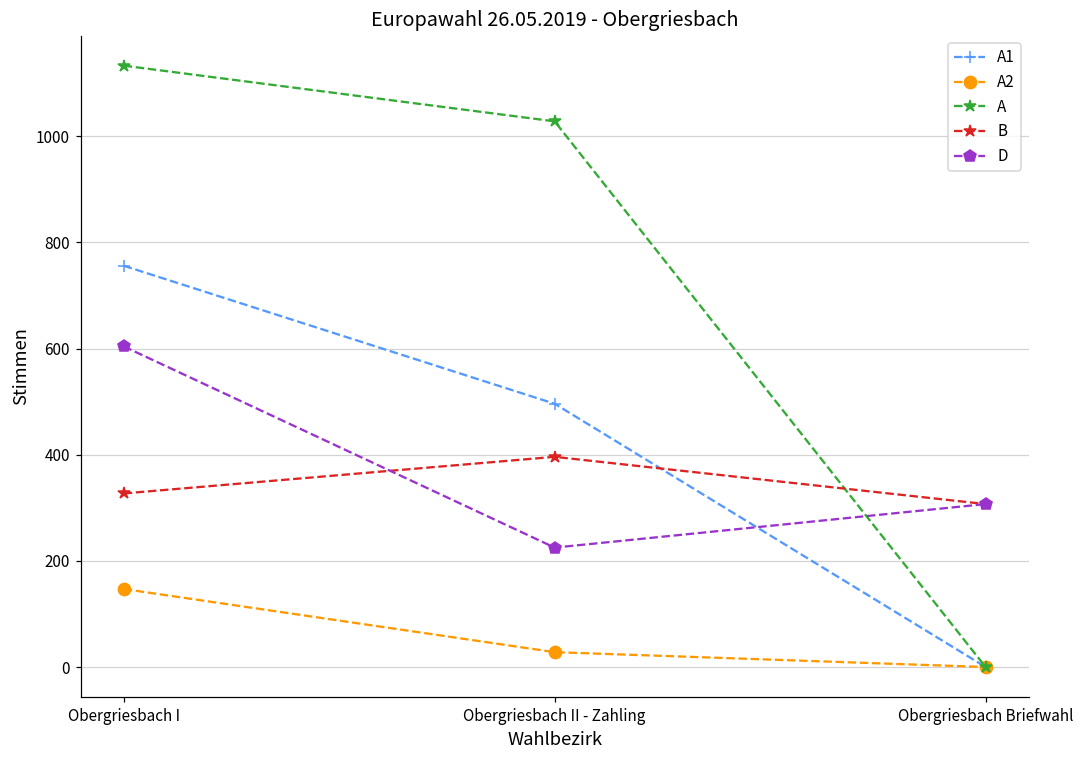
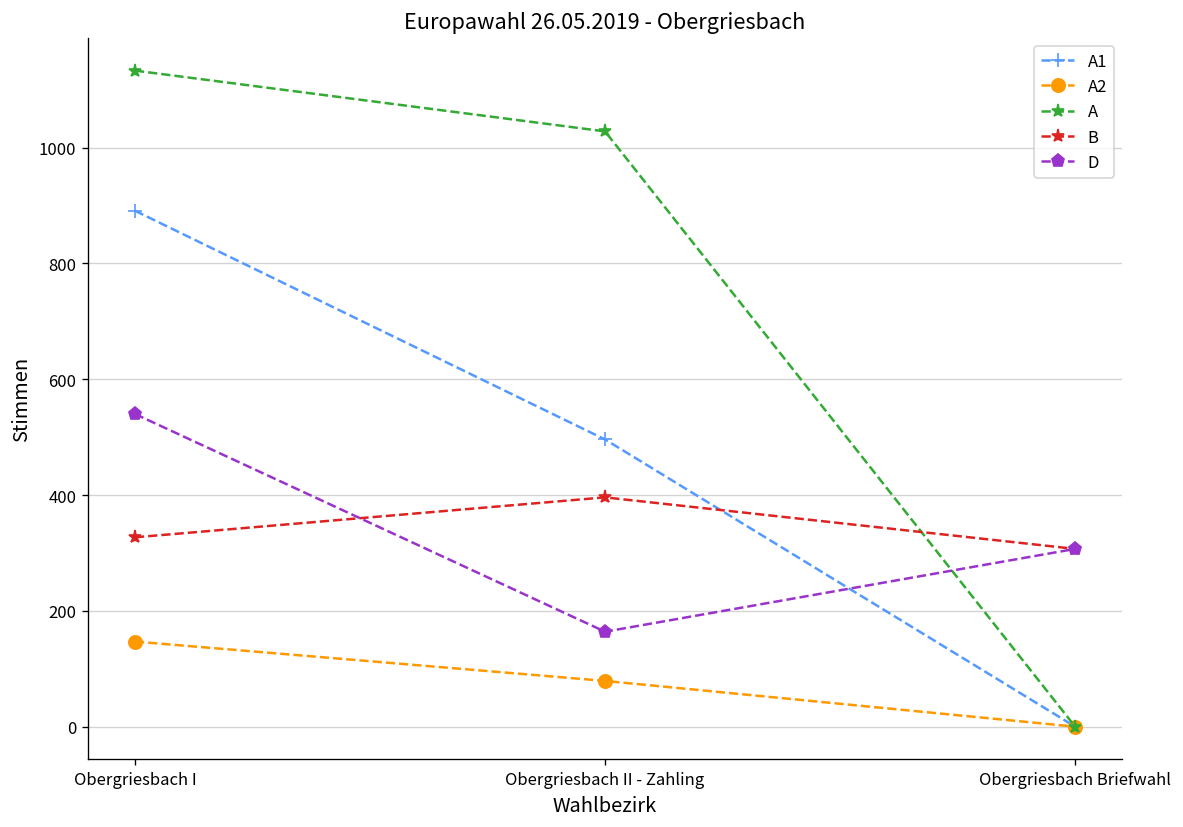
A1, Obergriesbach I: 760 -> 890
D, Obergriesbach I: 600 -> 540
A2, Obergriesbach II - Zahling: 30 -> 80
D, Obergriesbach II - Zahling: 230 -> 160
